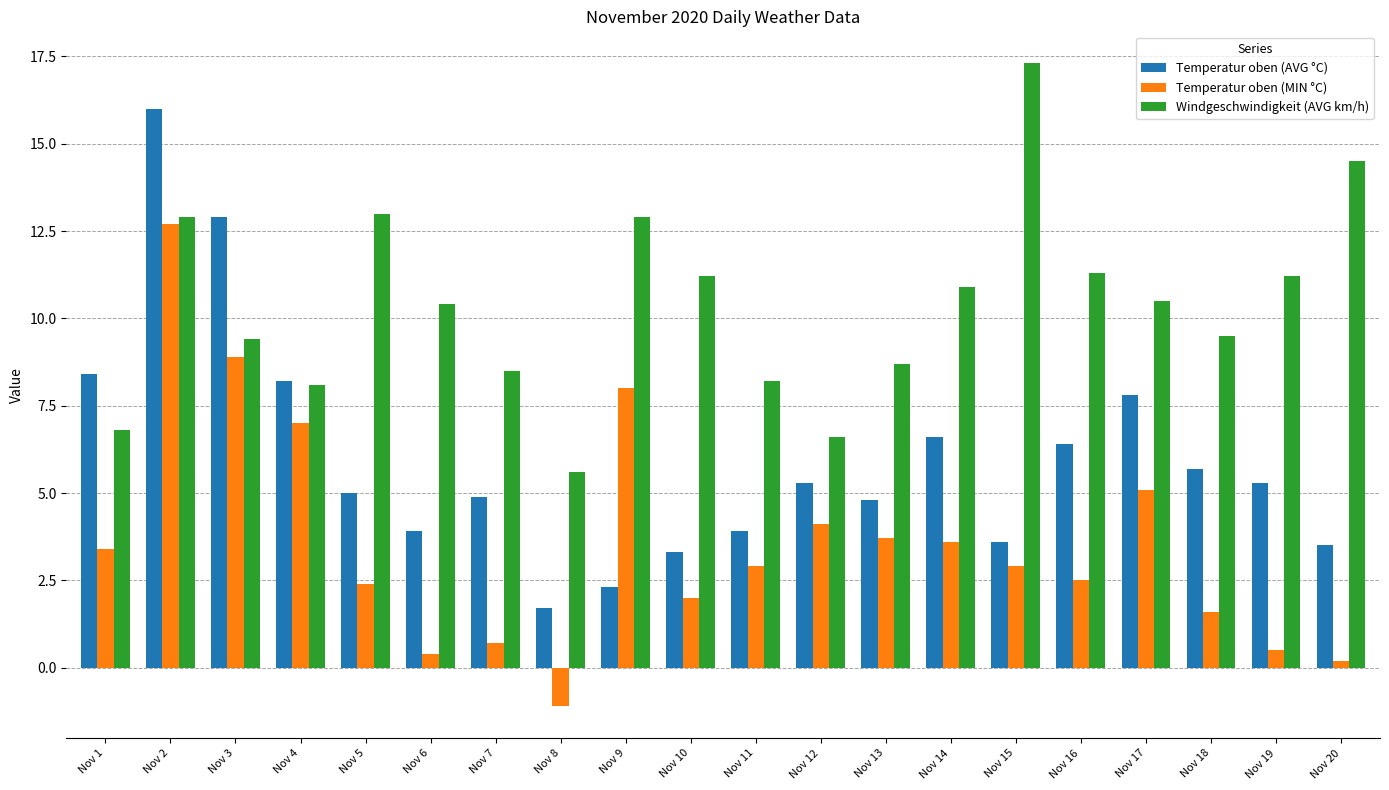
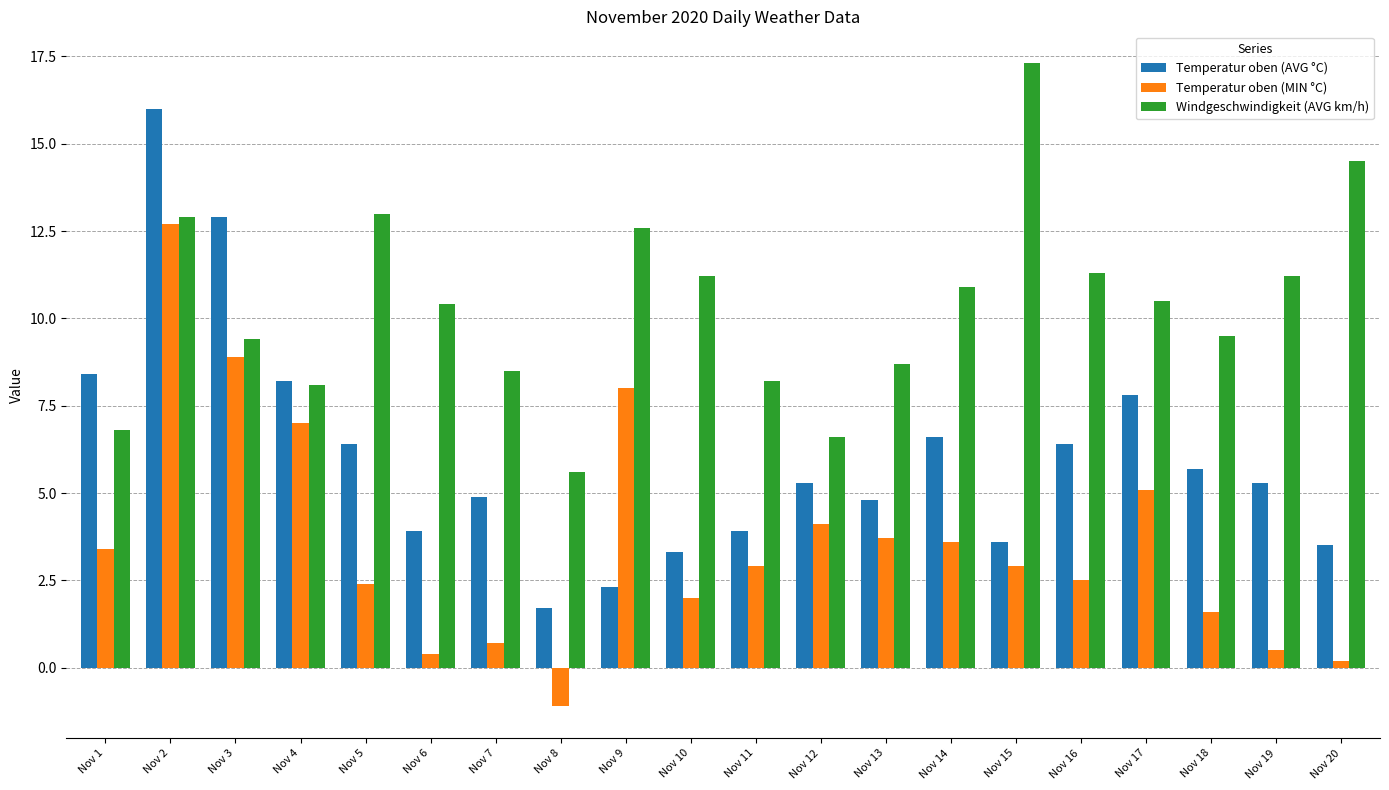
Temperatur oben (AVG °C), Nov 5: 5.0 -> 6.4
Windgeschwindigkeit (AVG km/h), Nov 9: 12.9 -> 12.6
